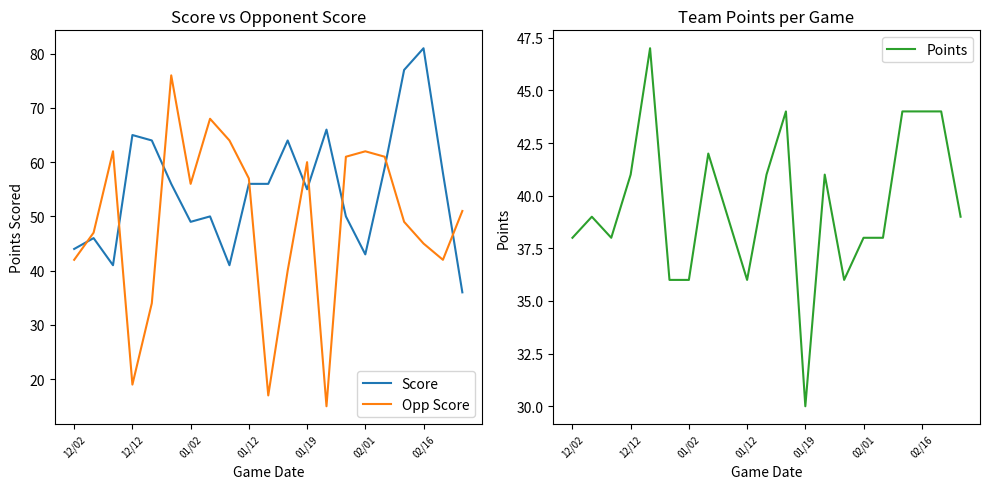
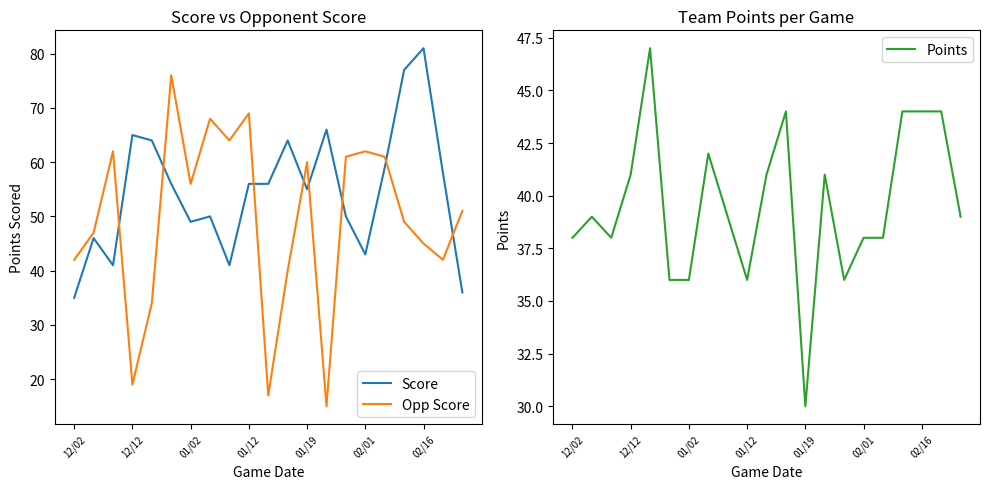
Score vs Opponent Score, Score, 12/02: 44 -> 35
Score vs Opponent Score, Opp Score, 01/12: 57 -> 69
